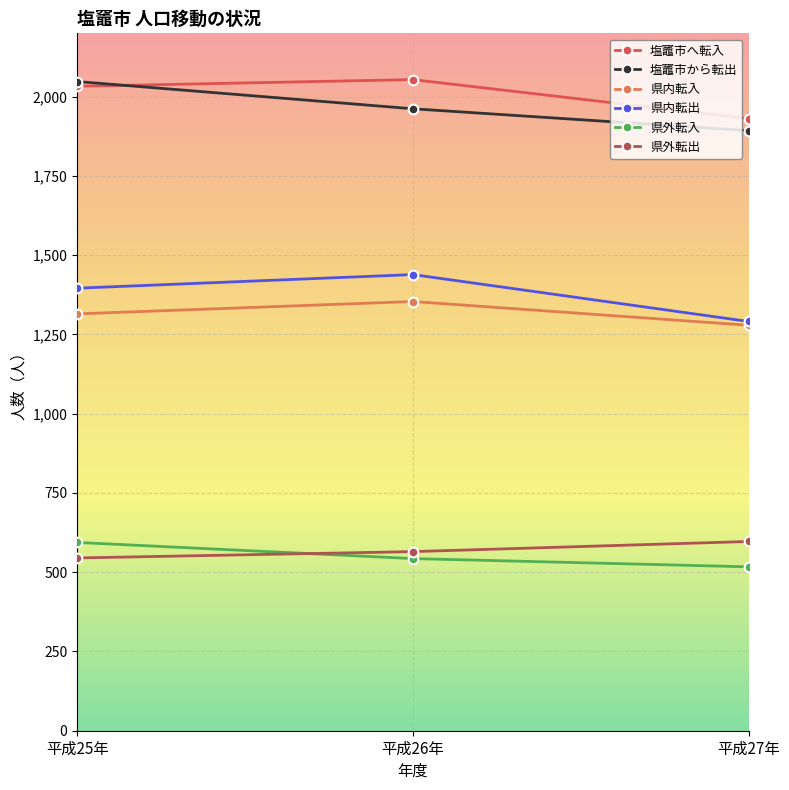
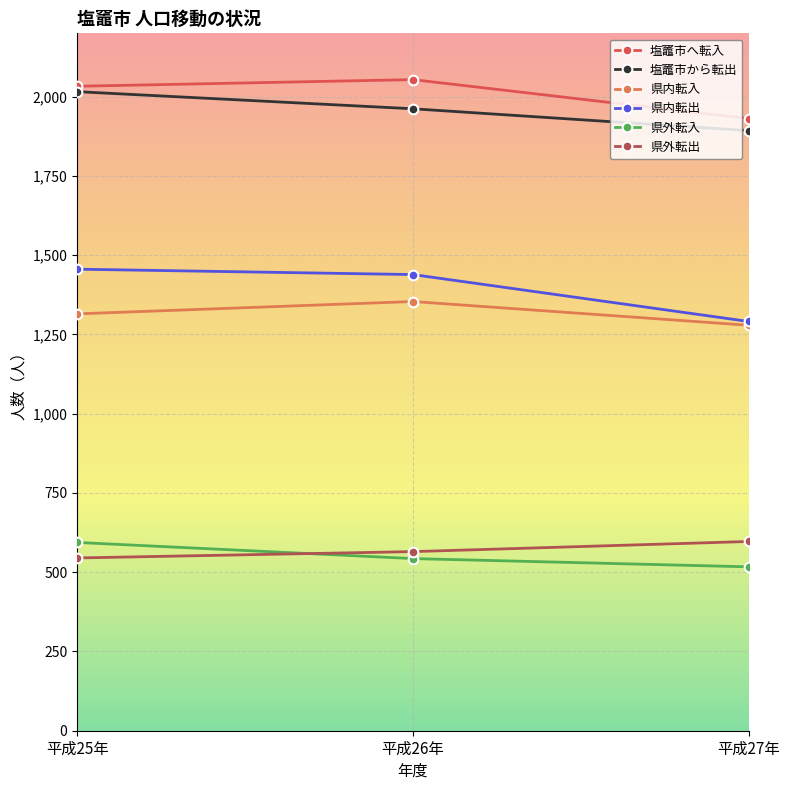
塩竈市から転出, 平成25年: 2,050 -> 2,020
県内転出, 平成25年: 1,400 -> 1,460
